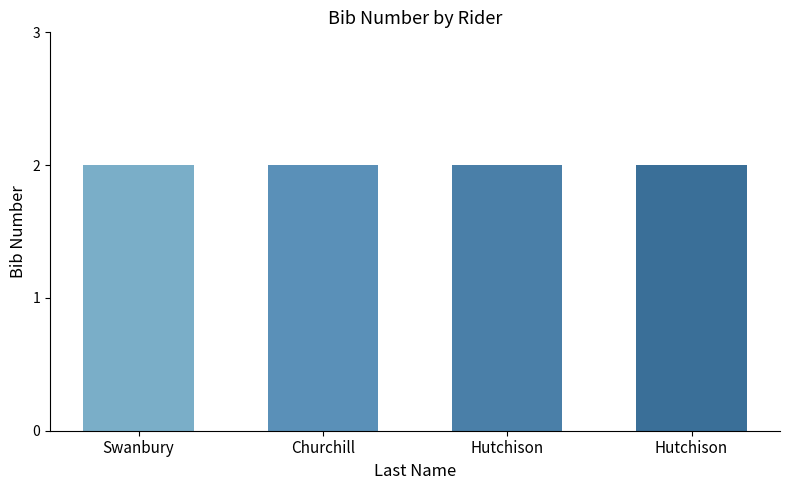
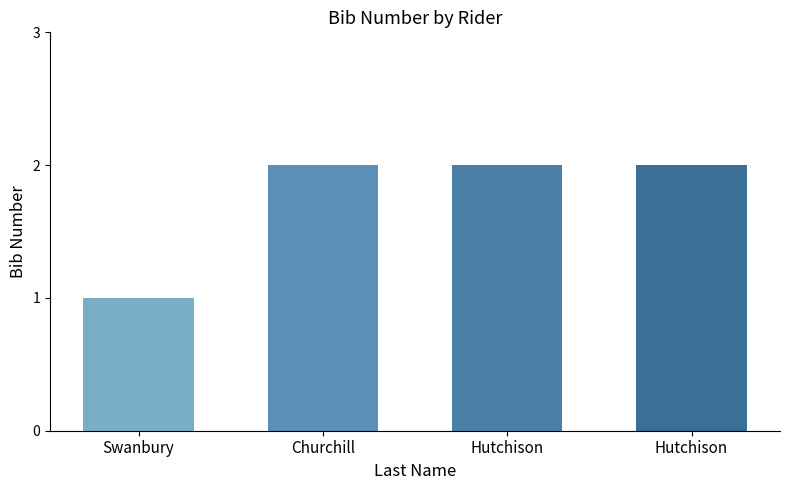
Swanbury: 2 -> 1
